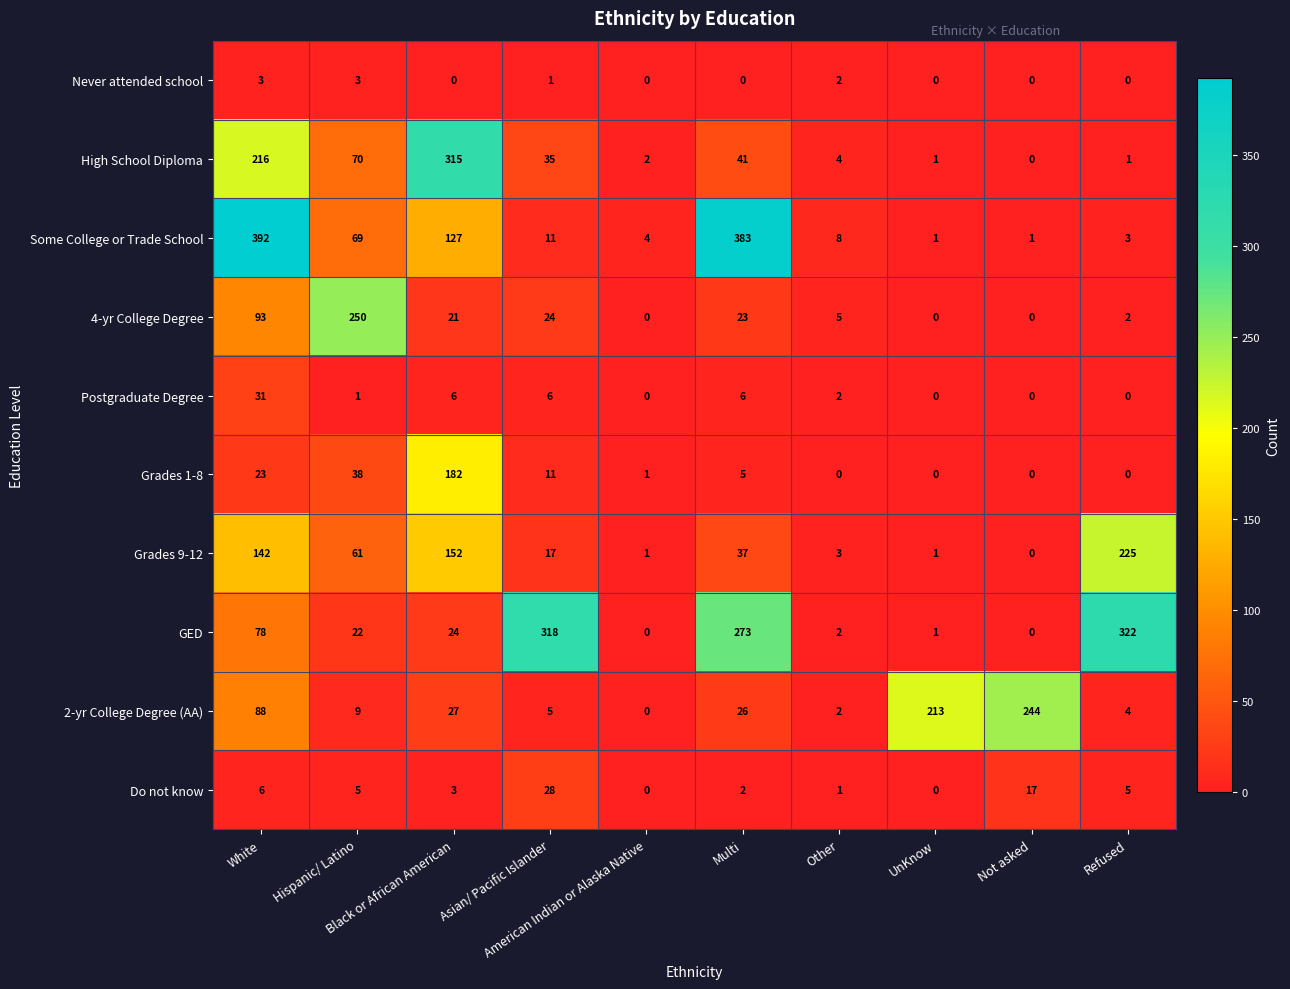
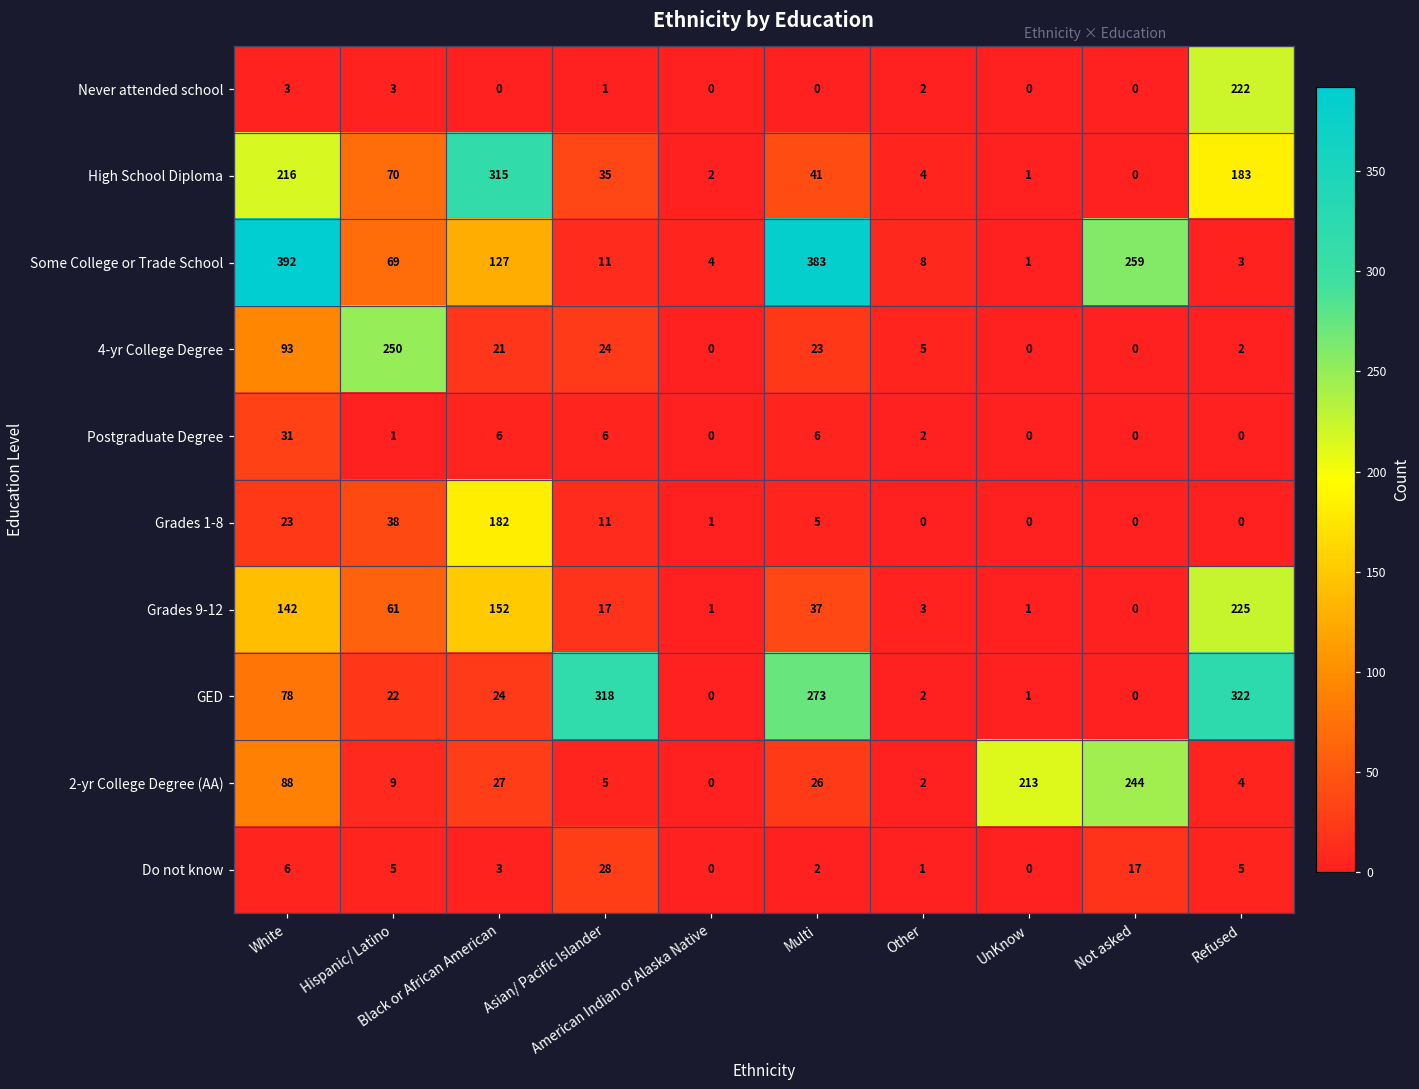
Never attended school, Refused: 0 -> 222
High School Diploma, Refused: 1 -> 183
Some College or Trade School, Not asked: 1 -> 259
